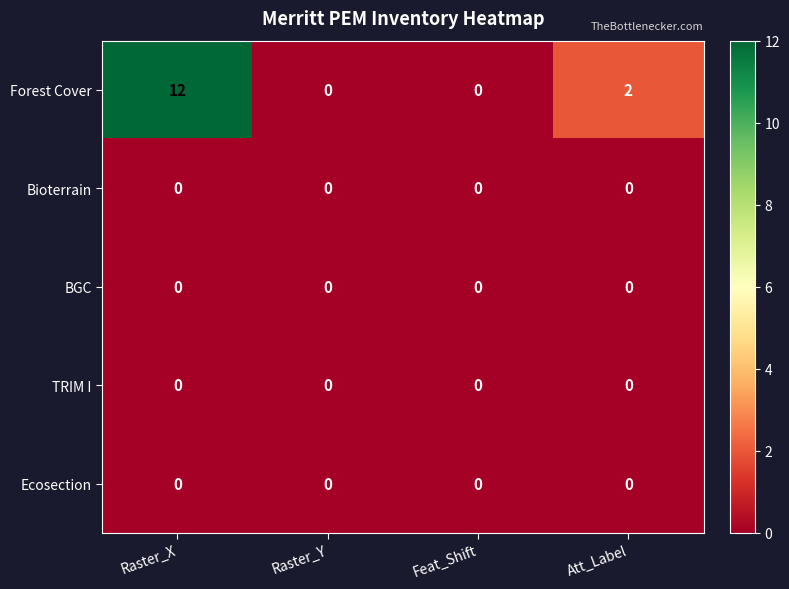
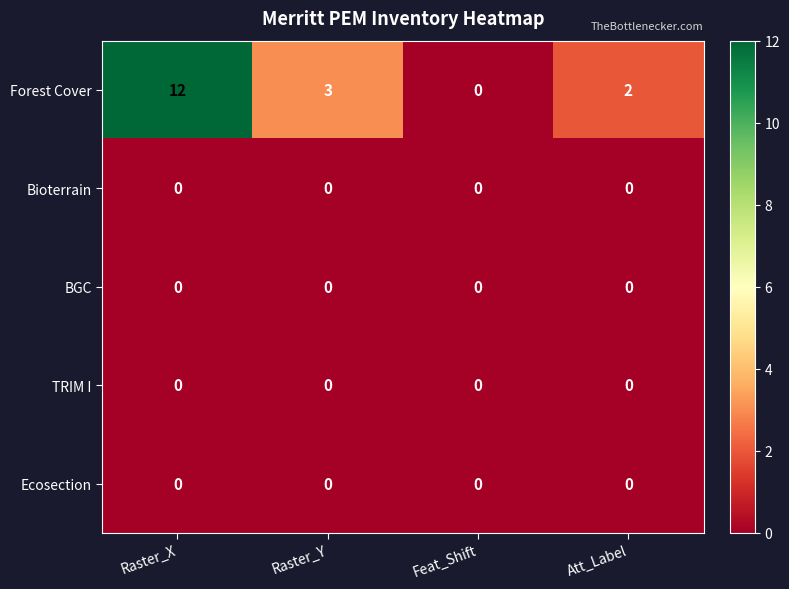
Forest Cover, Raster_Y: 0 -> 3
